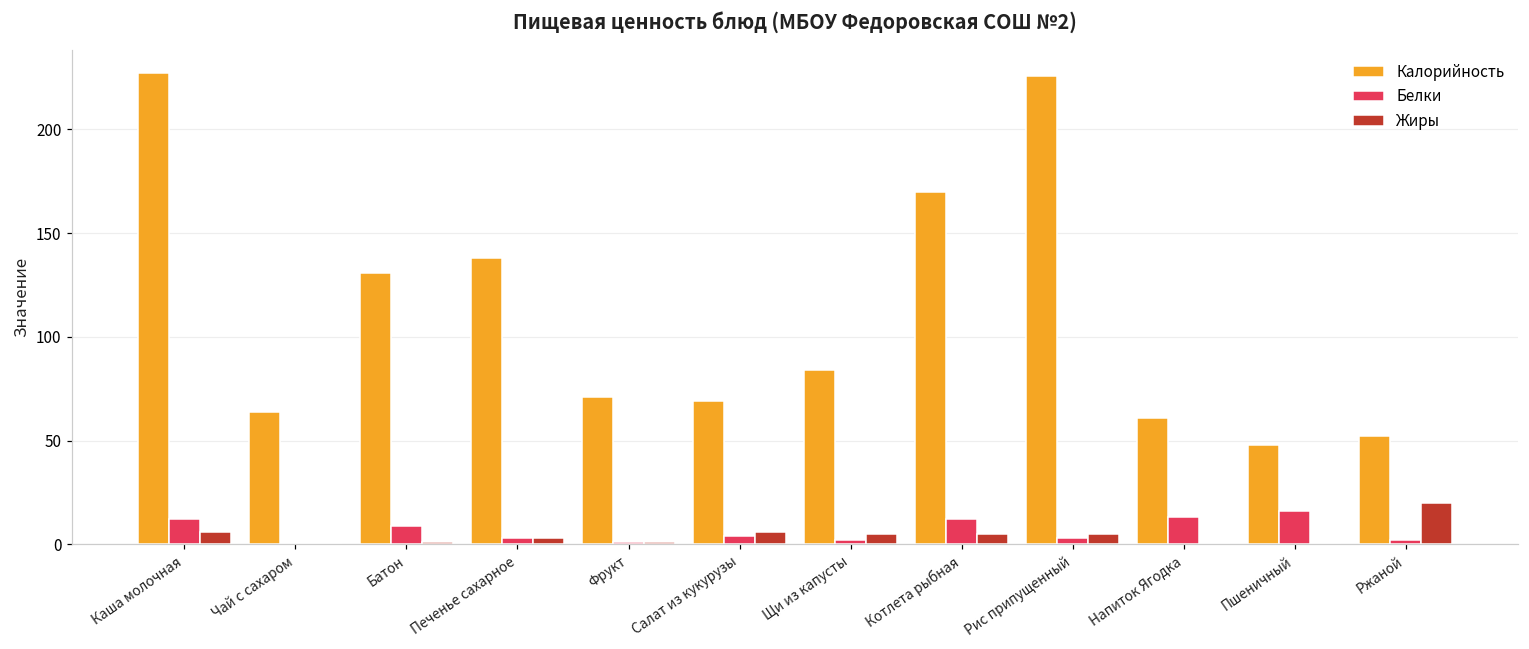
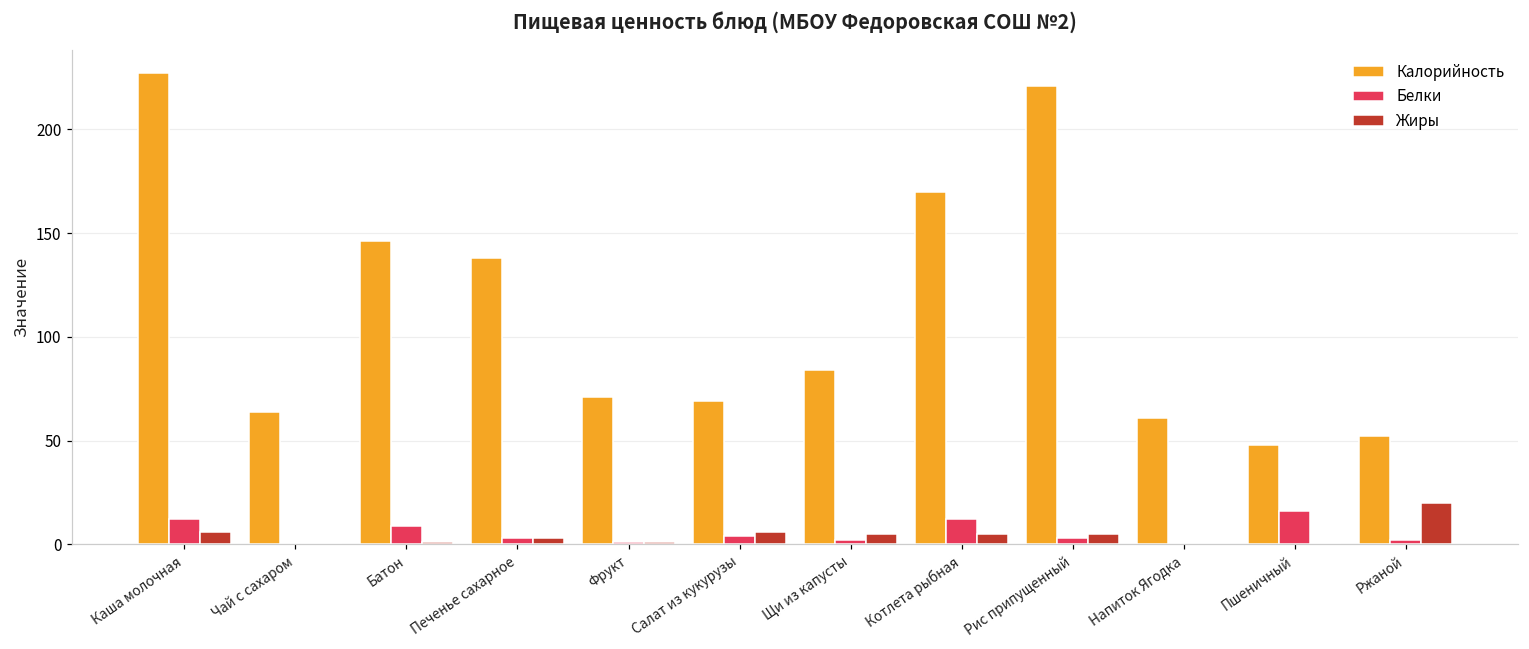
Калорийность, Батон: 131 -> 146
Калорийность, Рис припущенный: 226 -> 221
Белки, Напиток Ягодка: 13 -> 0
